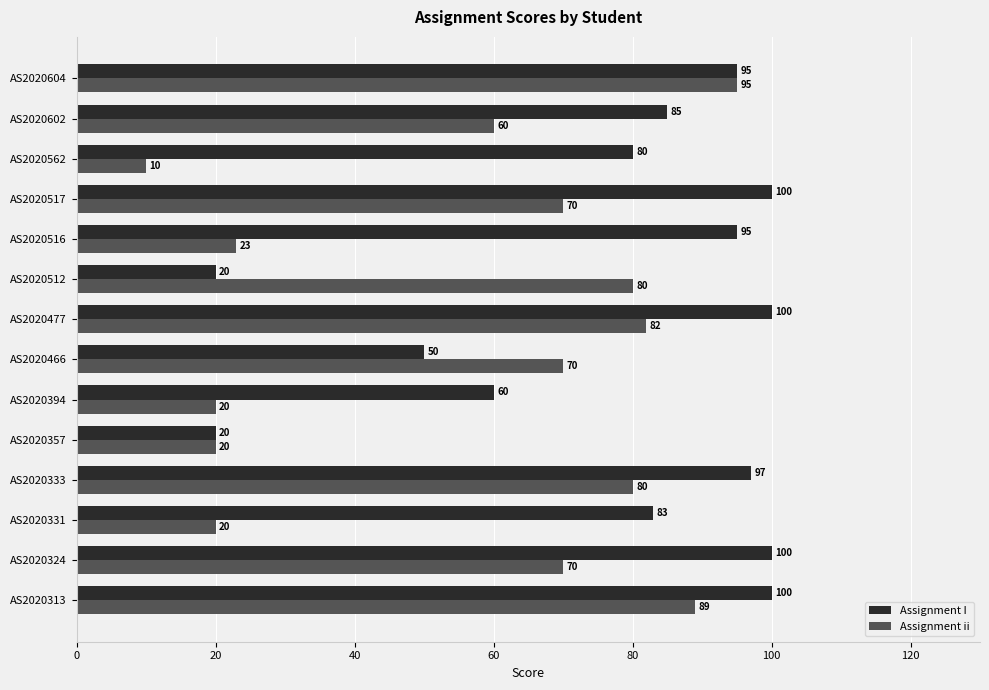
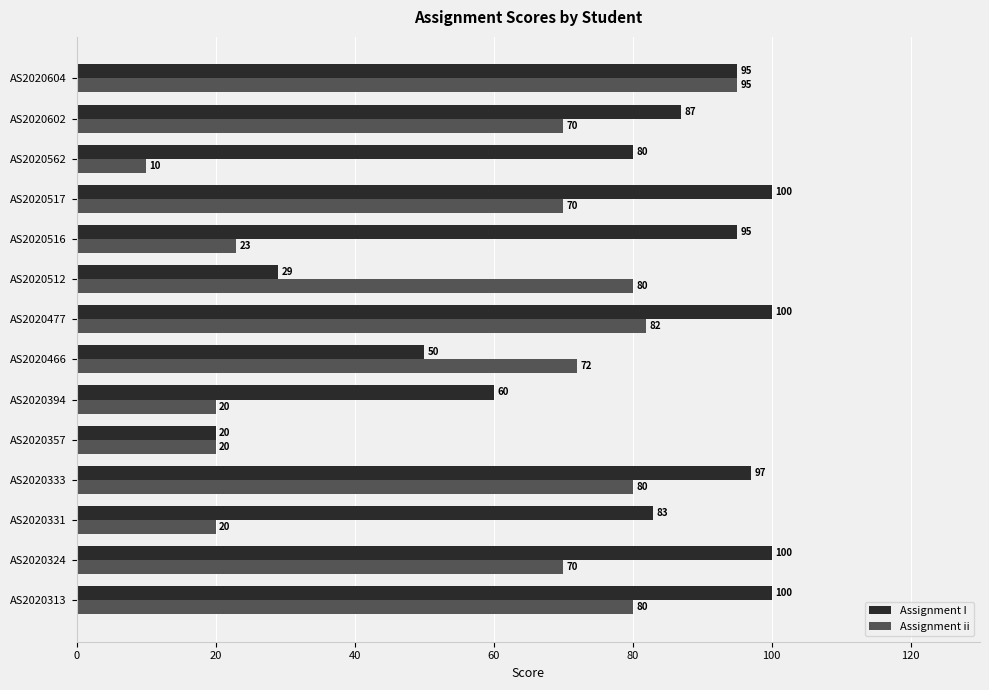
Assignment I, AS2020602: 85 -> 87
Assignment ii, AS2020602: 60 -> 70
Assignment I, AS2020512: 20 -> 29
Assignment ii, AS2020466: 70 -> 72
Assignment ii, AS2020313: 89 -> 80
